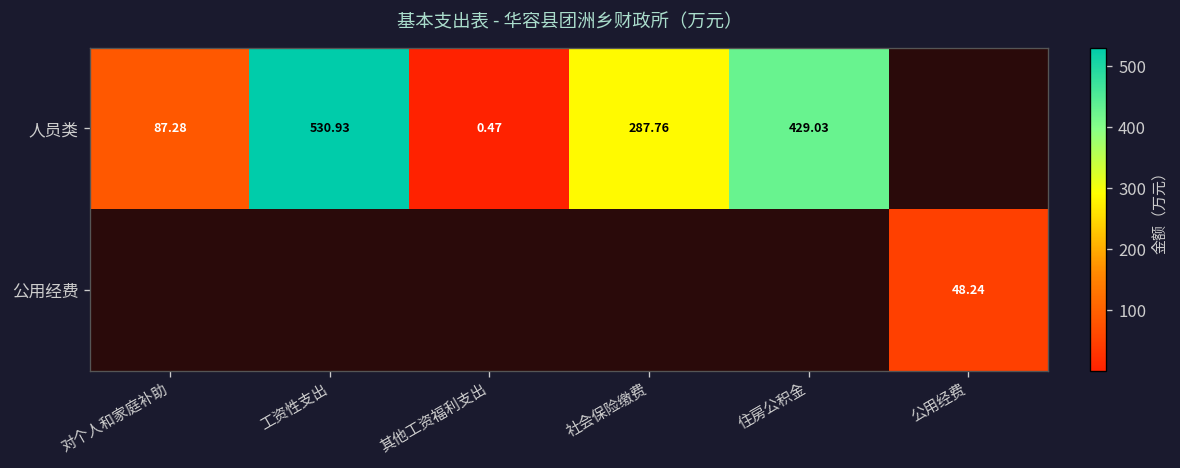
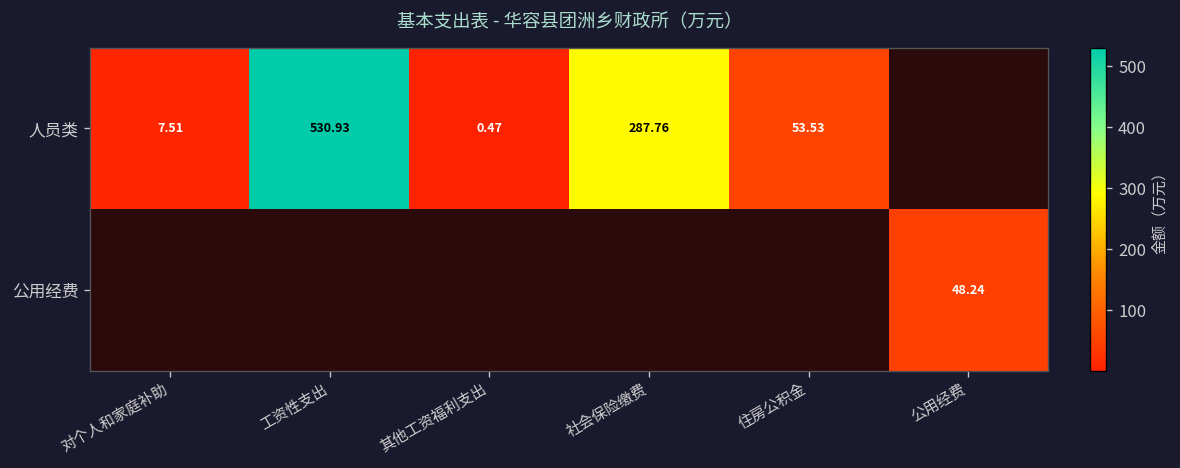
人员类, 对个人和家庭补助: 87.28 -> 7.51
人员类, 住房公积金: 429.03 -> 53.53
